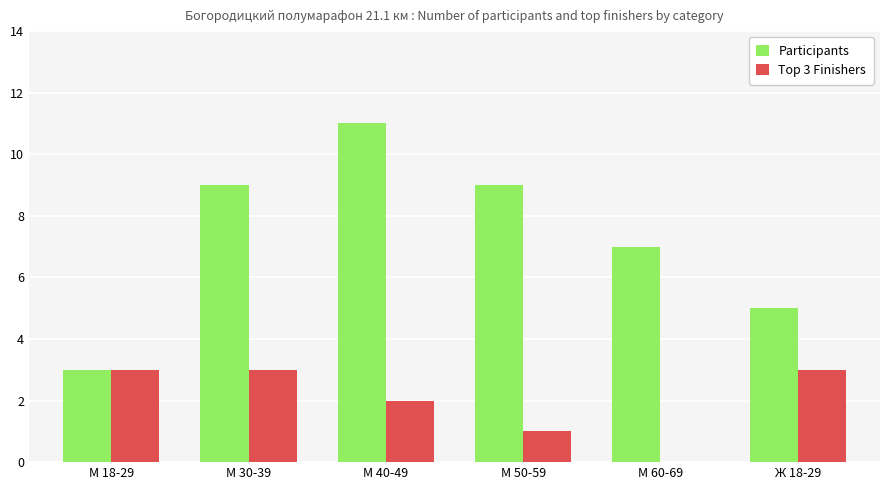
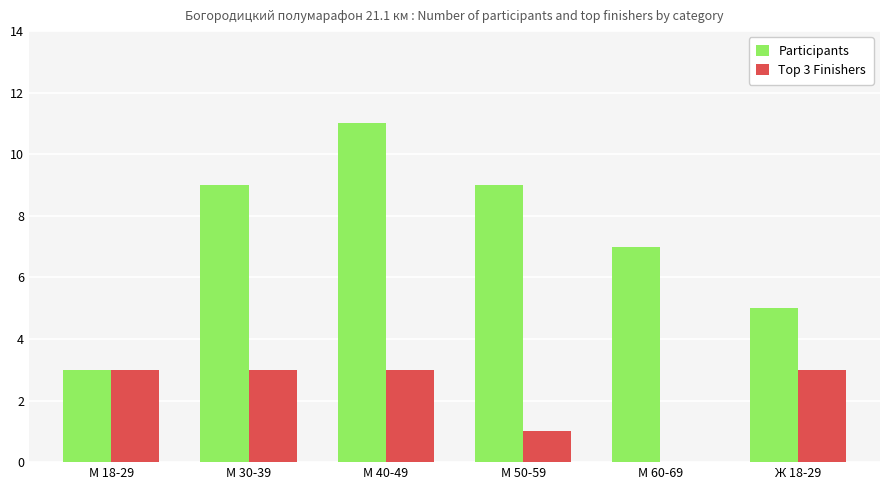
Top 3 Finishers, М 40-49: 2 -> 3
